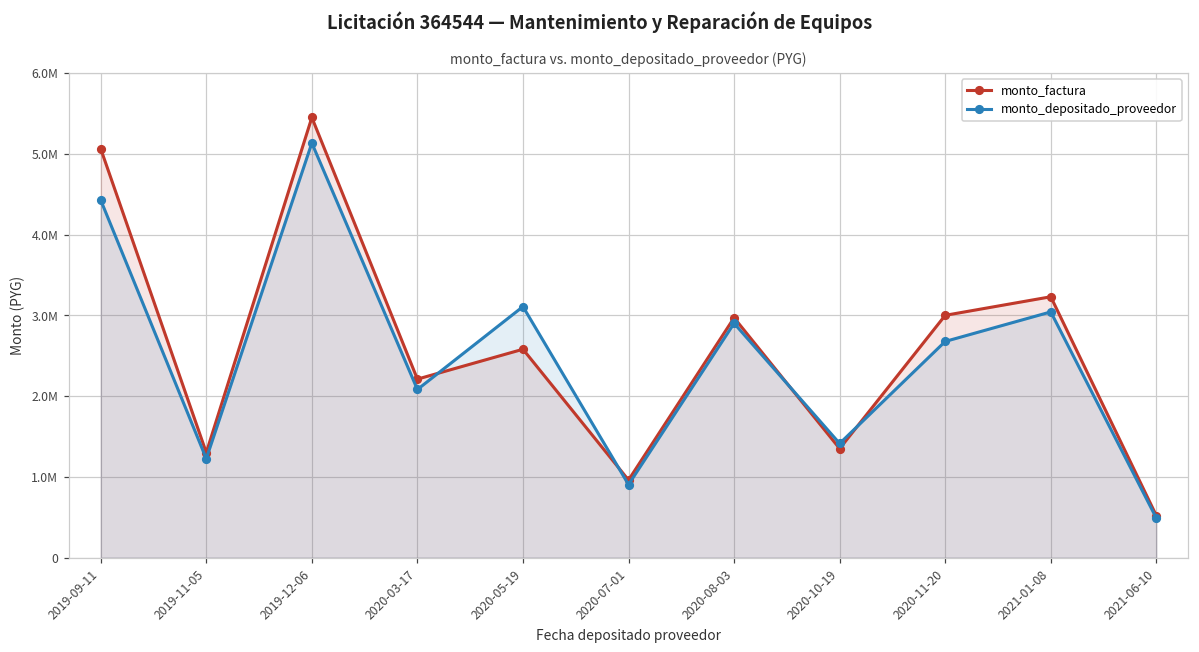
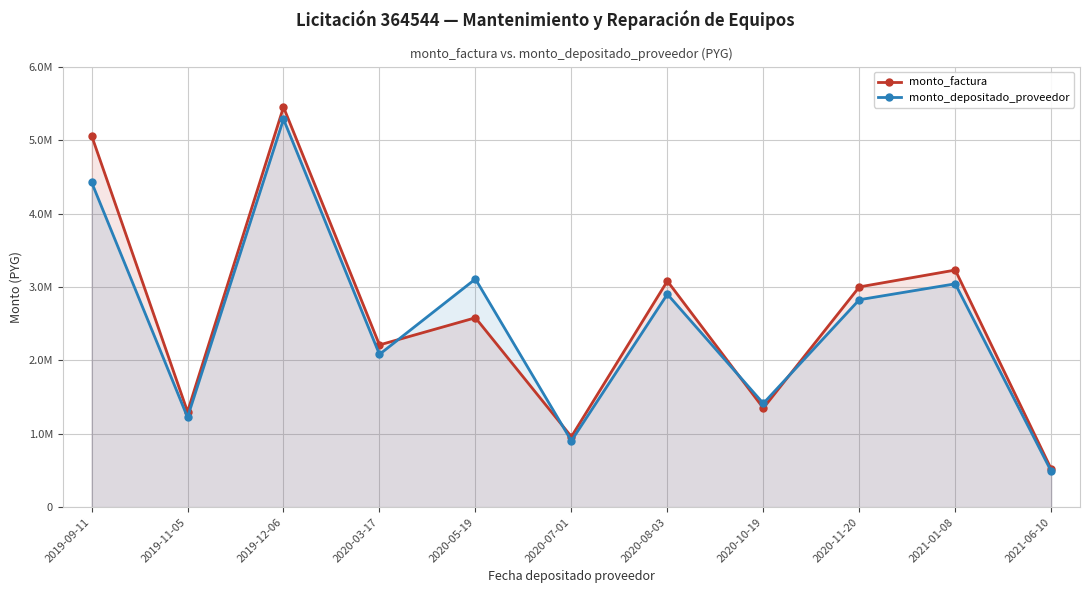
monto_depositado_proveedor, 2019-12-06: 5100000 -> 5300000
monto_factura, 2020-08-03: 3000000 -> 3100000
monto_depositado_proveedor, 2020-11-20: 2700000 -> 2800000
